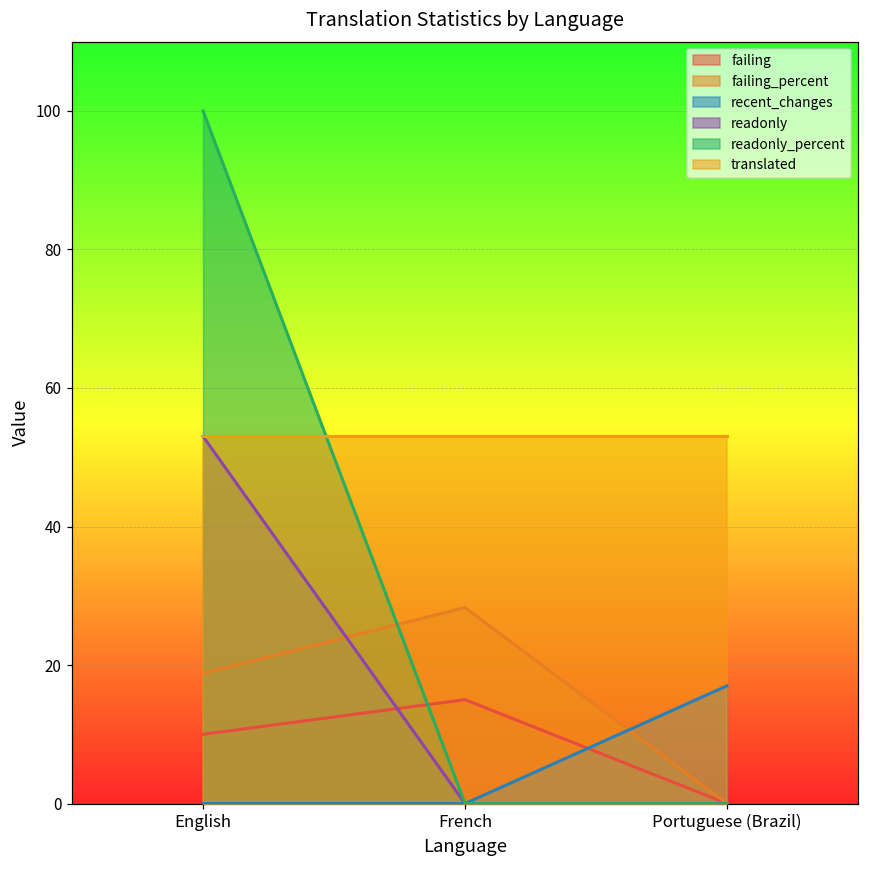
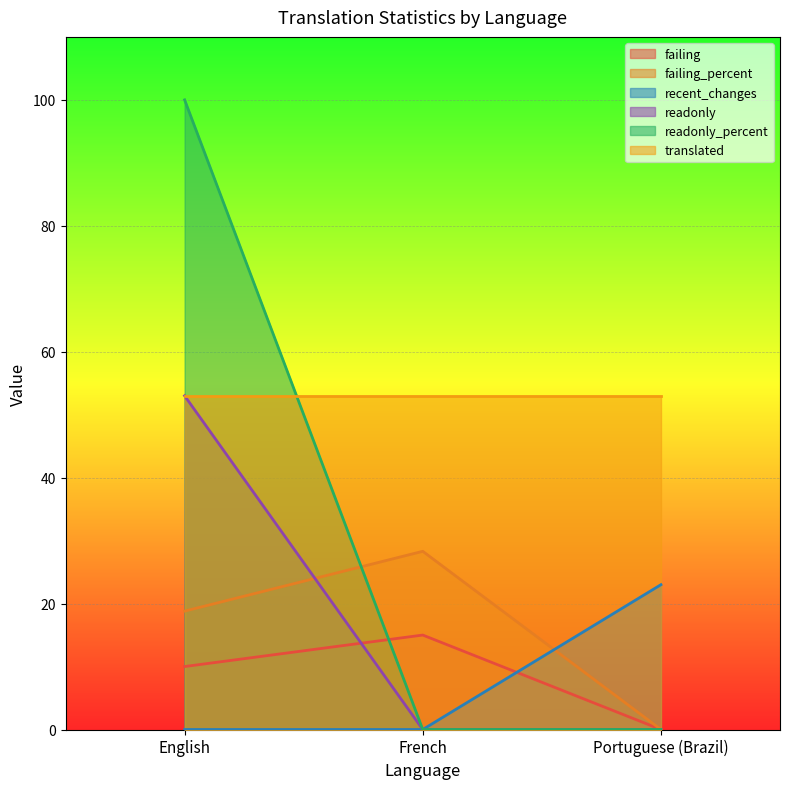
recent_changes, Portuguese (Brazil): 17 -> 23
